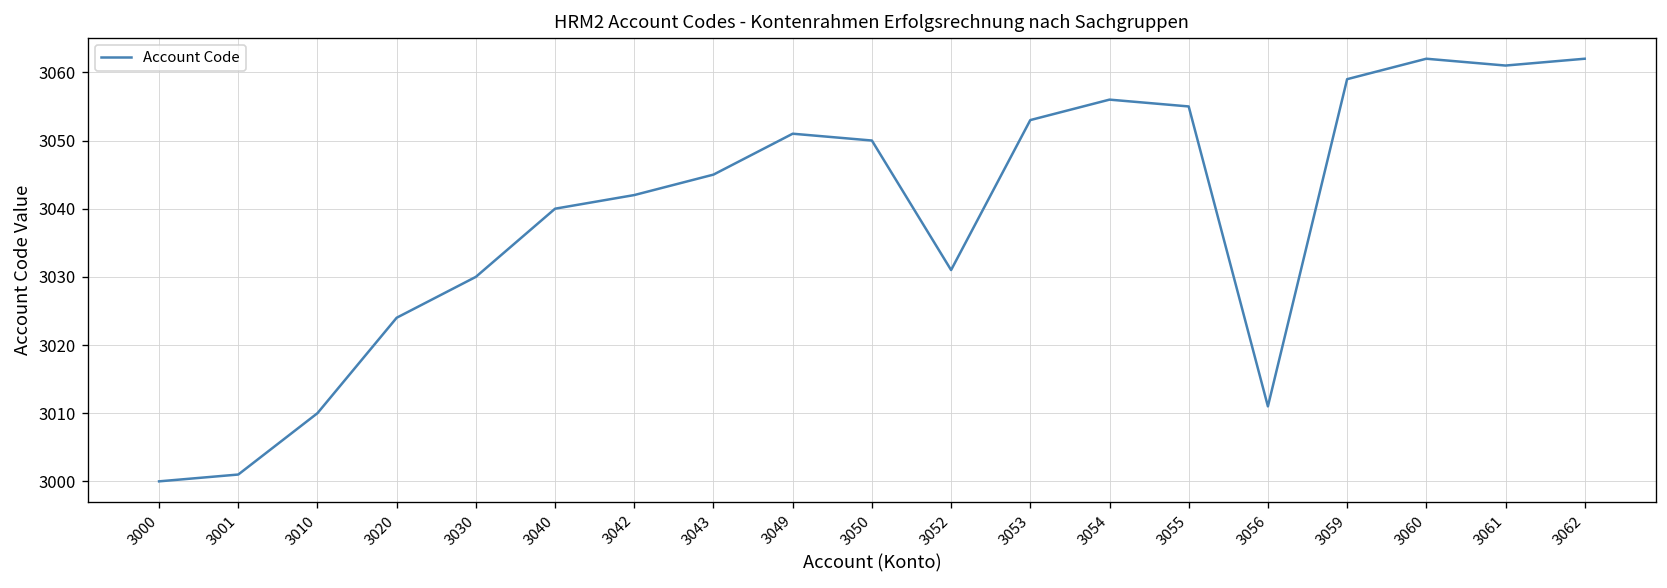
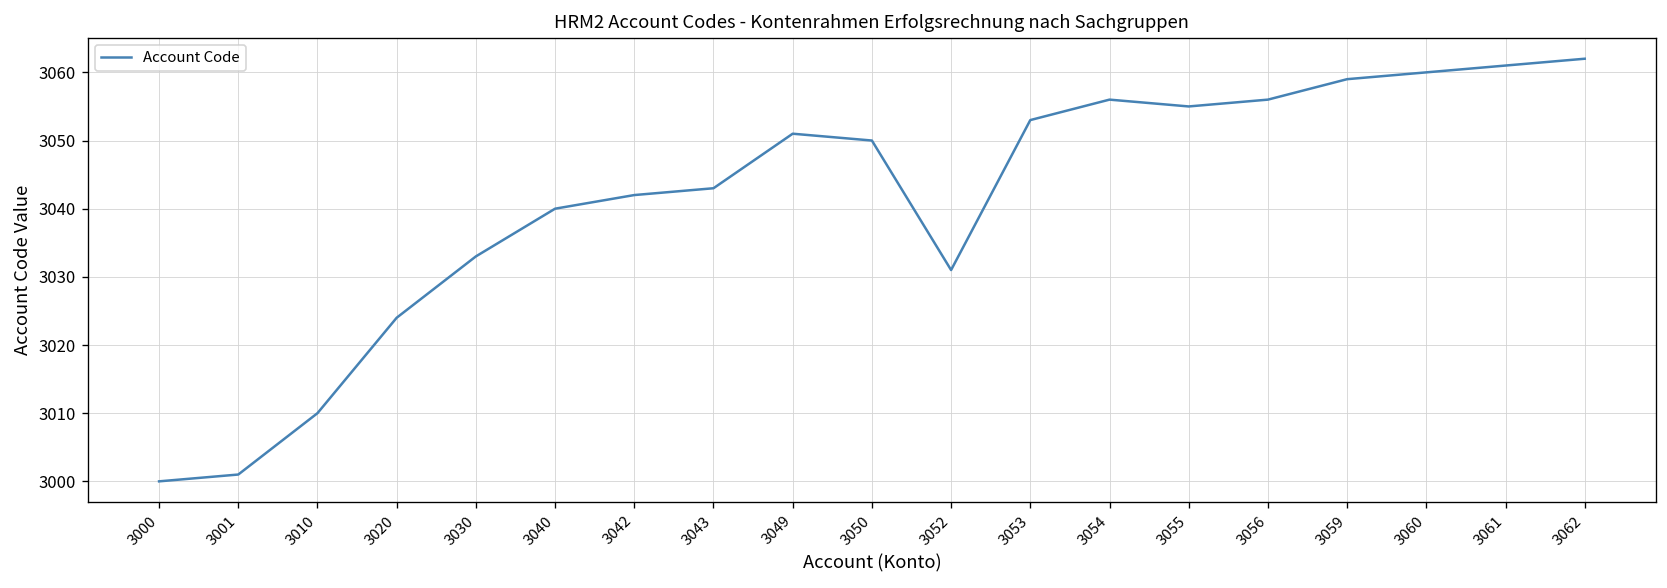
3030: 3030 -> 3033
3043: 3045 -> 3043
3056: 3011 -> 3056
3060: 3062 -> 3060
